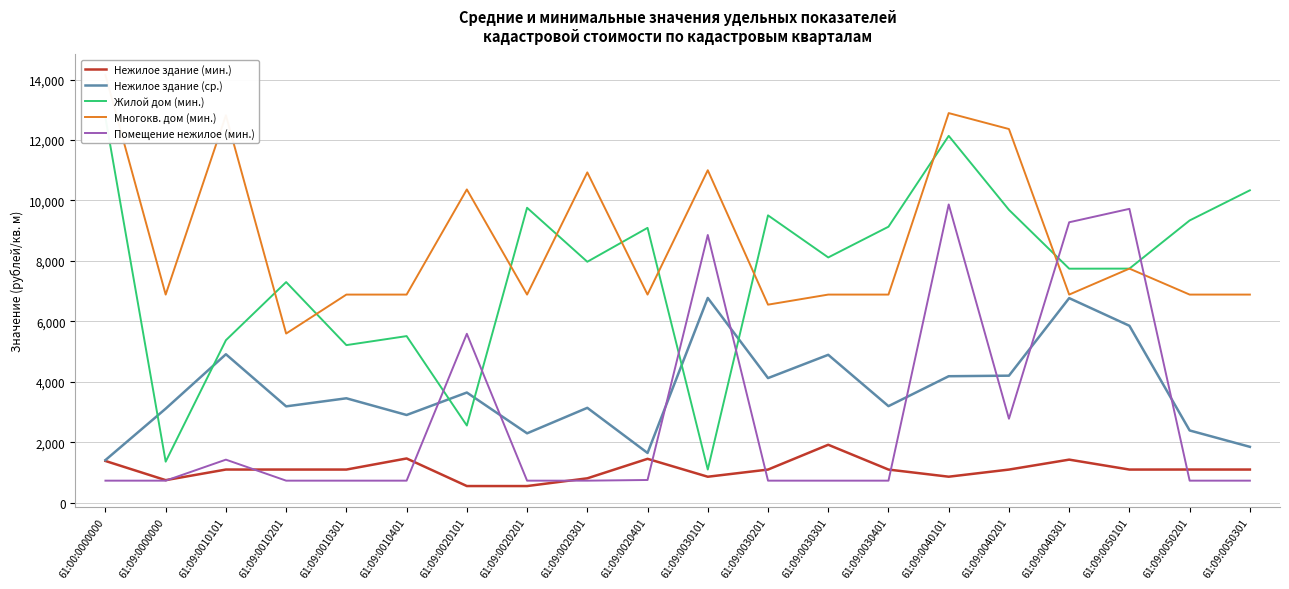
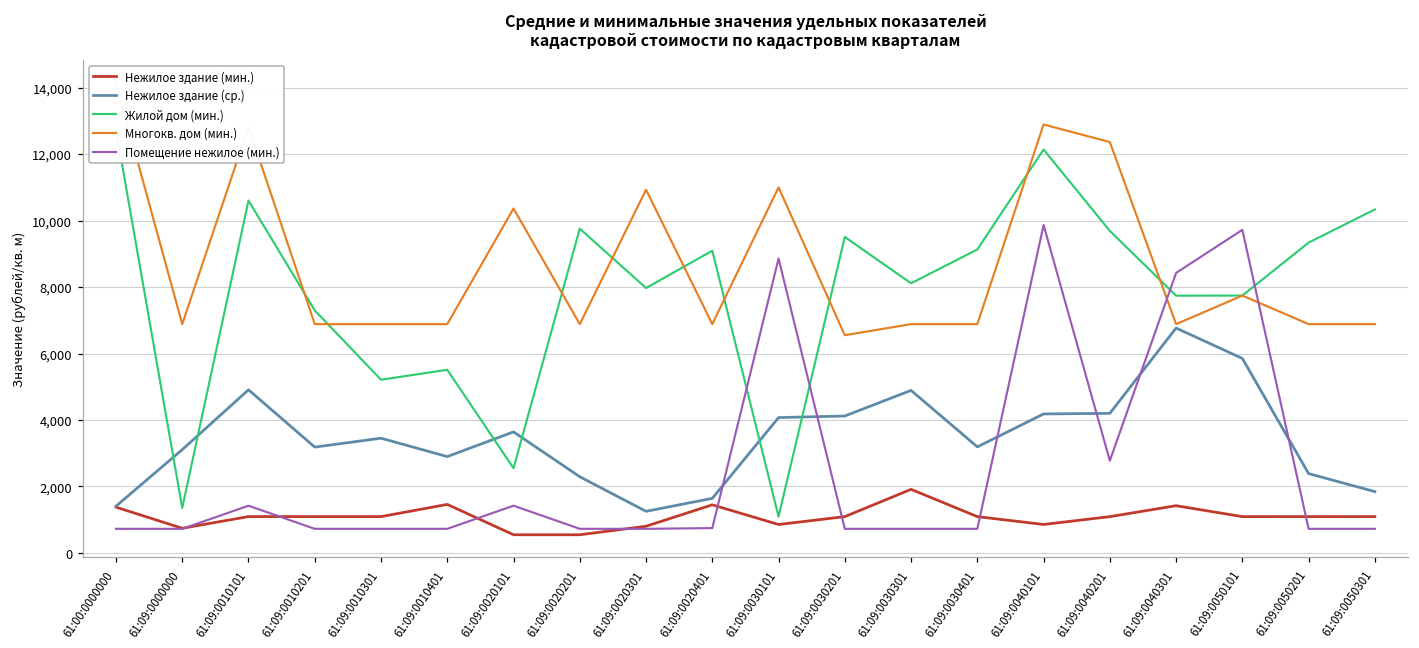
Жилой дом (мин.), 61:09:0010101: 5,400 -> 10,600
Многокв. дом (мин.), 61:09:0010201: 5,600 -> 6,900
Помещение нежилое (мин.), 61:09:0020101: 5,600 -> 1,400
Нежилое здание (ср.), 61:09:0020301: 3,100 -> 1,300
Нежилое здание (ср.), 61:09:0030101: 6,800 -> 4,100
Помещение нежилое (мин.), 61:09:0040301: 9,300 -> 8,400
